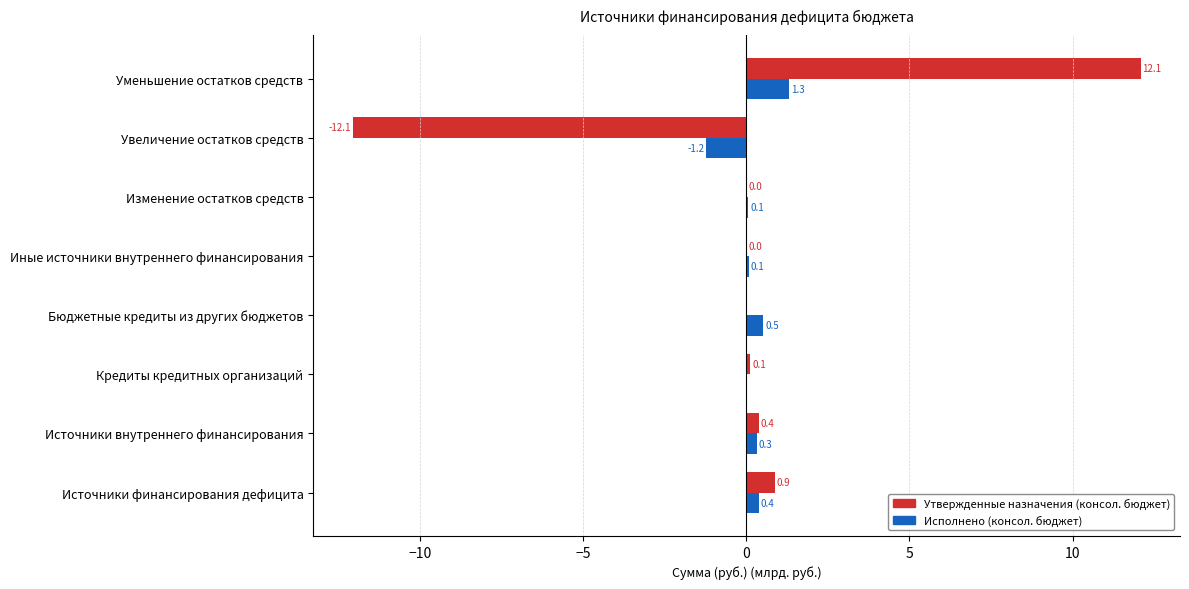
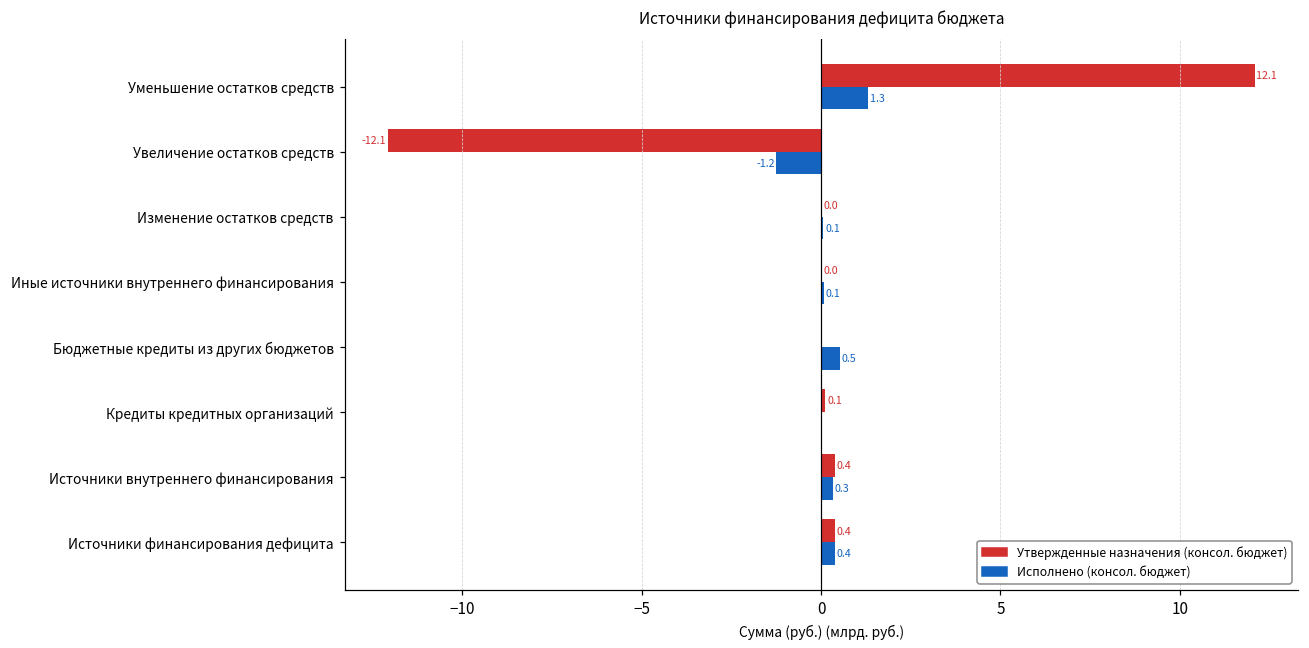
Утвержденные назначения (консол. бюджет), Источники финансирования дефицита: 0.9 -> 0.4
